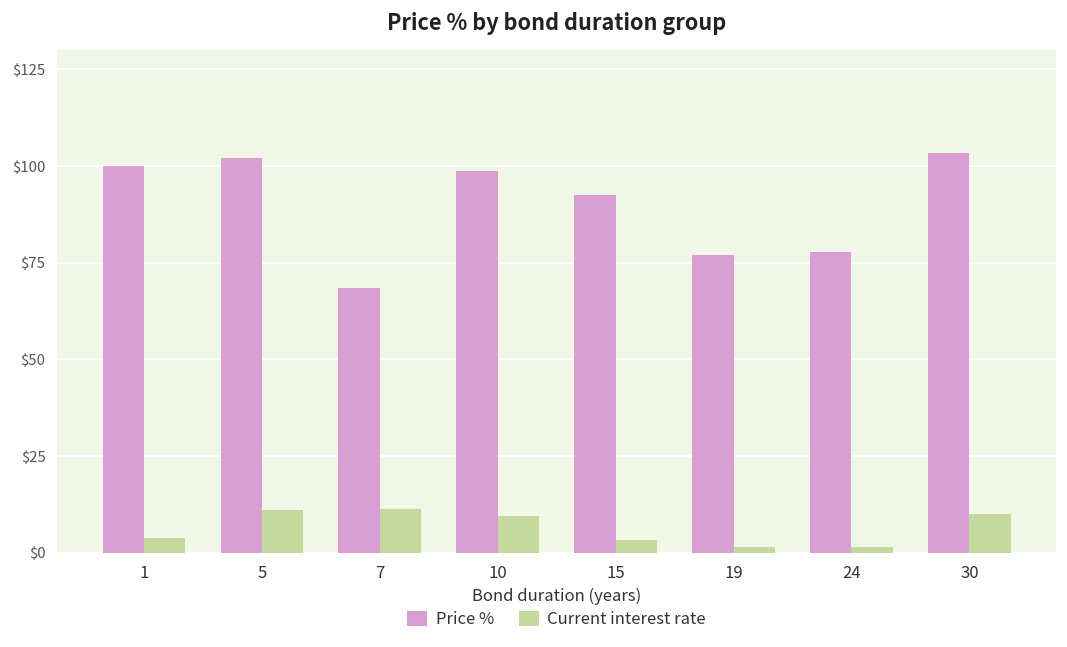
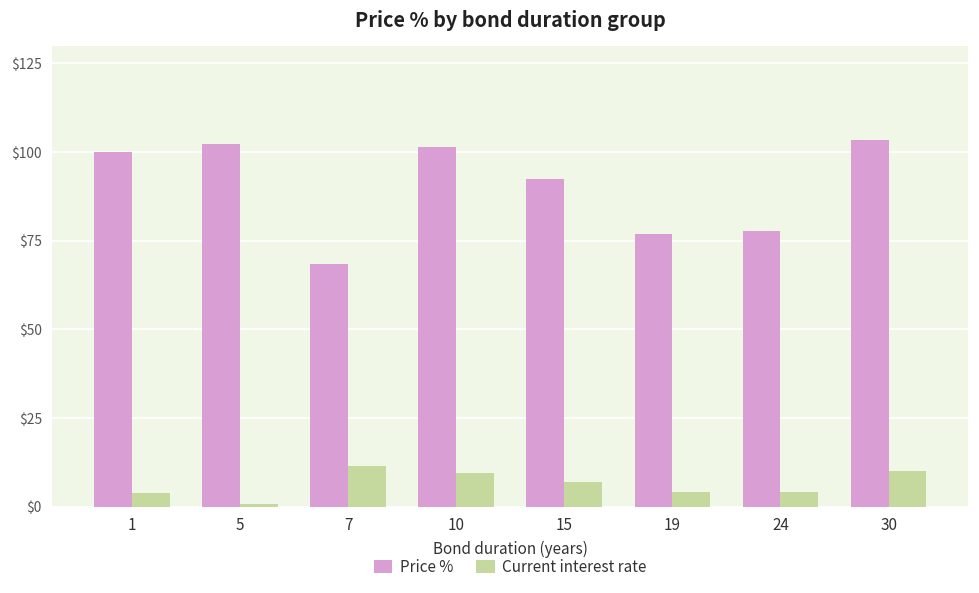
Current interest rate, 5: $11 -> $1
Price %, 10: $99 -> $101
Current interest rate, 15: $3 -> $7
Current interest rate, 19: $2 -> $4
Current interest rate, 24: $2 -> $4
